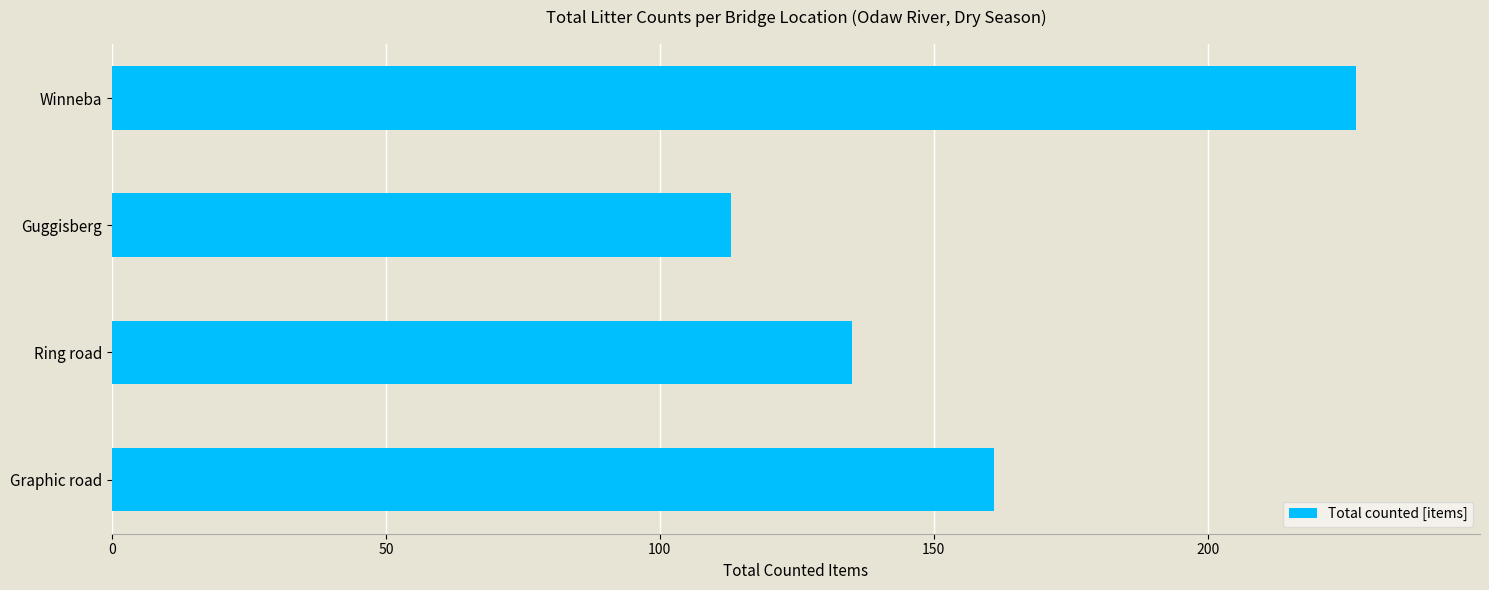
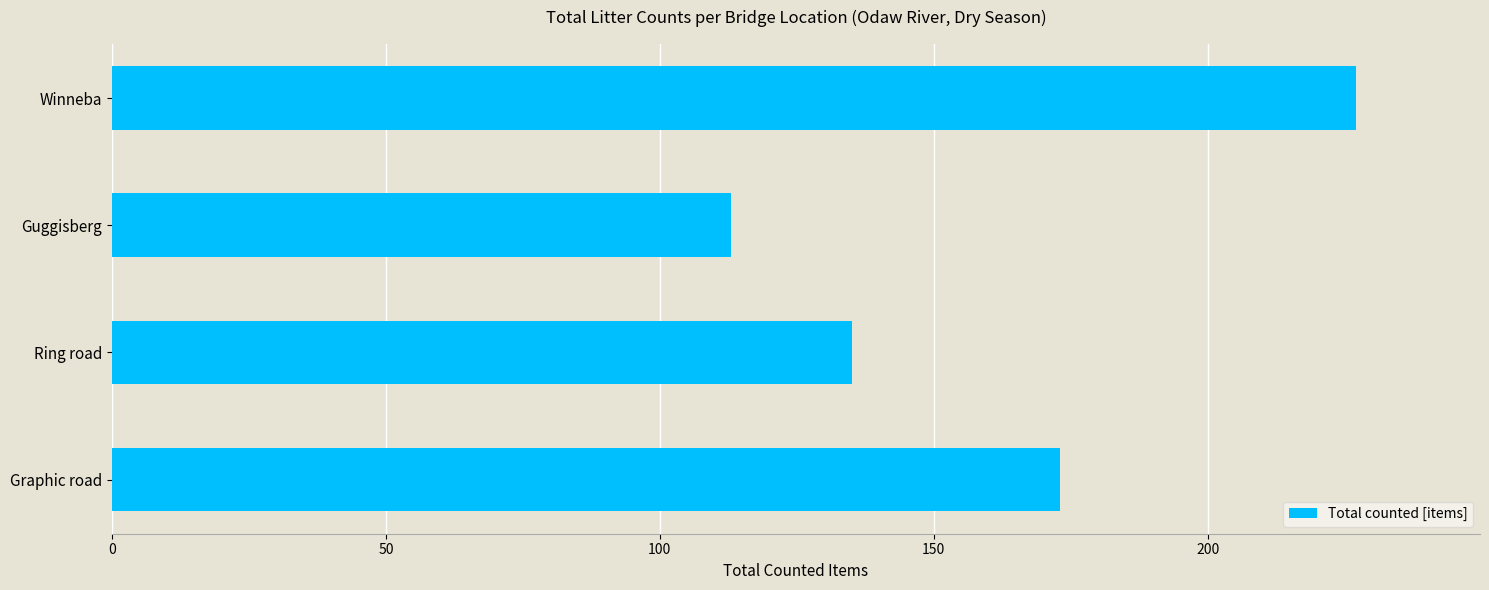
Graphic road: 161 -> 173
